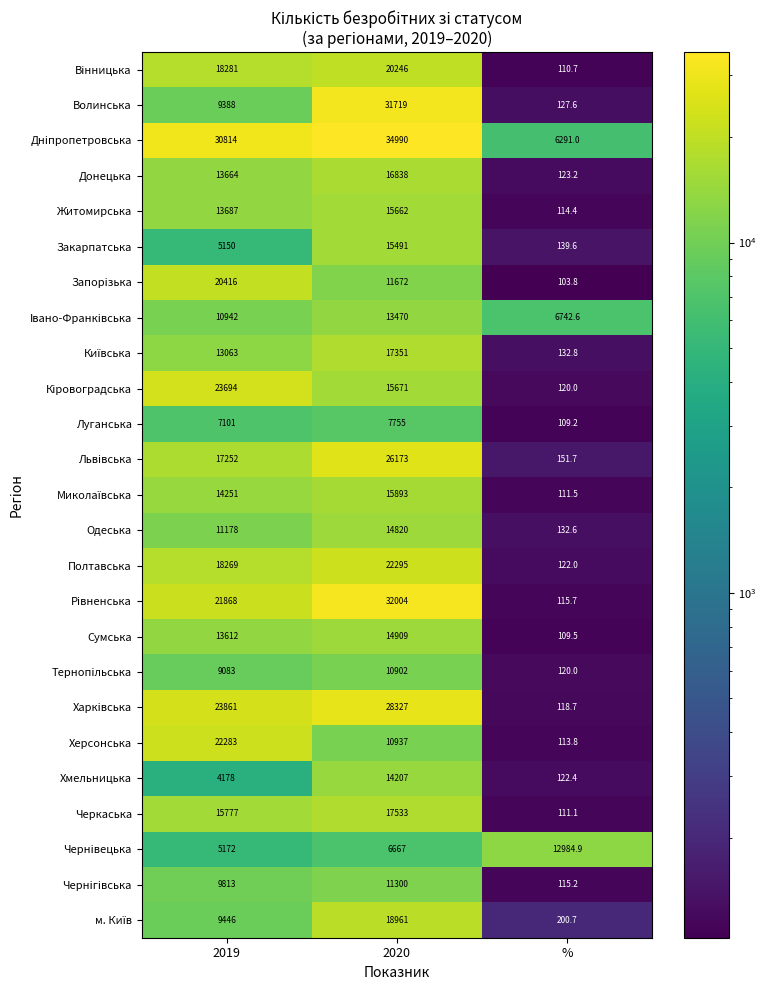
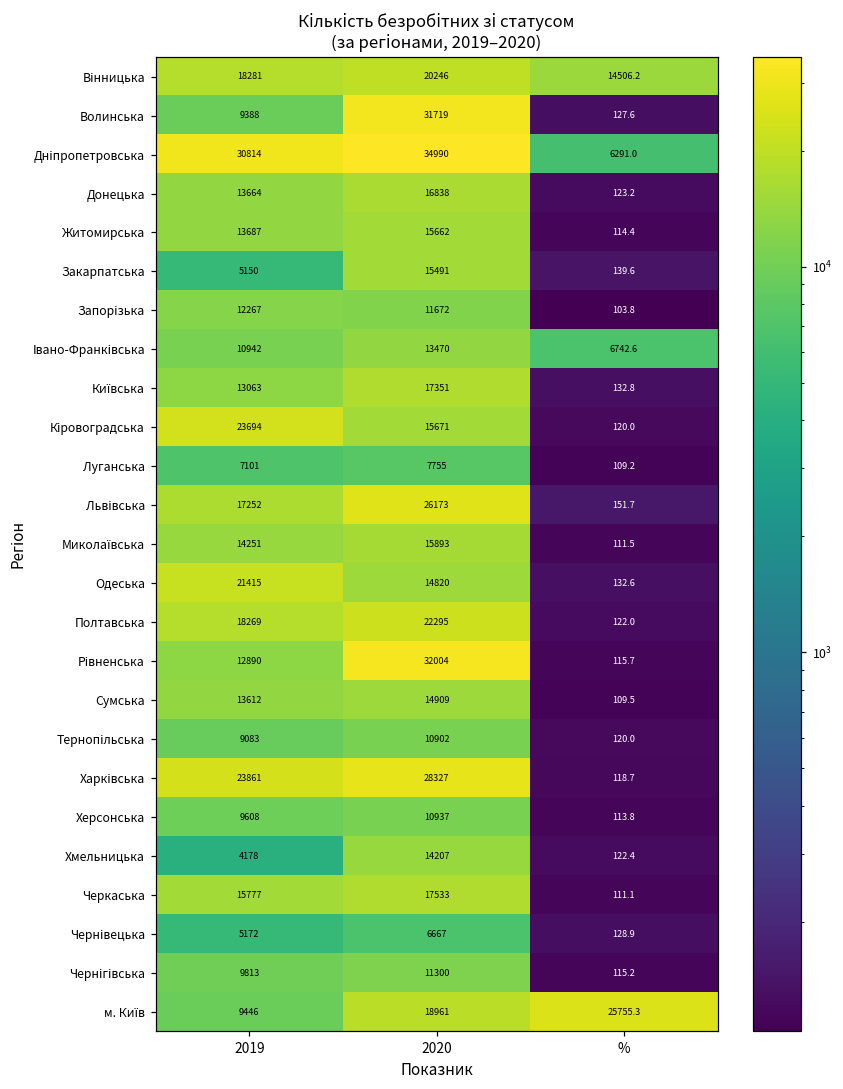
Вінницька, %: 110.7 -> 14506.2
Запорізька, 2019: 20416 -> 12267
Одеська, 2019: 11178 -> 21415
Рівненська, 2019: 21868 -> 12890
Херсонська, 2019: 22283 -> 9608
Чернівецька, %: 12984.9 -> 128.9
м. Київ, %: 200.7 -> 25755.3
